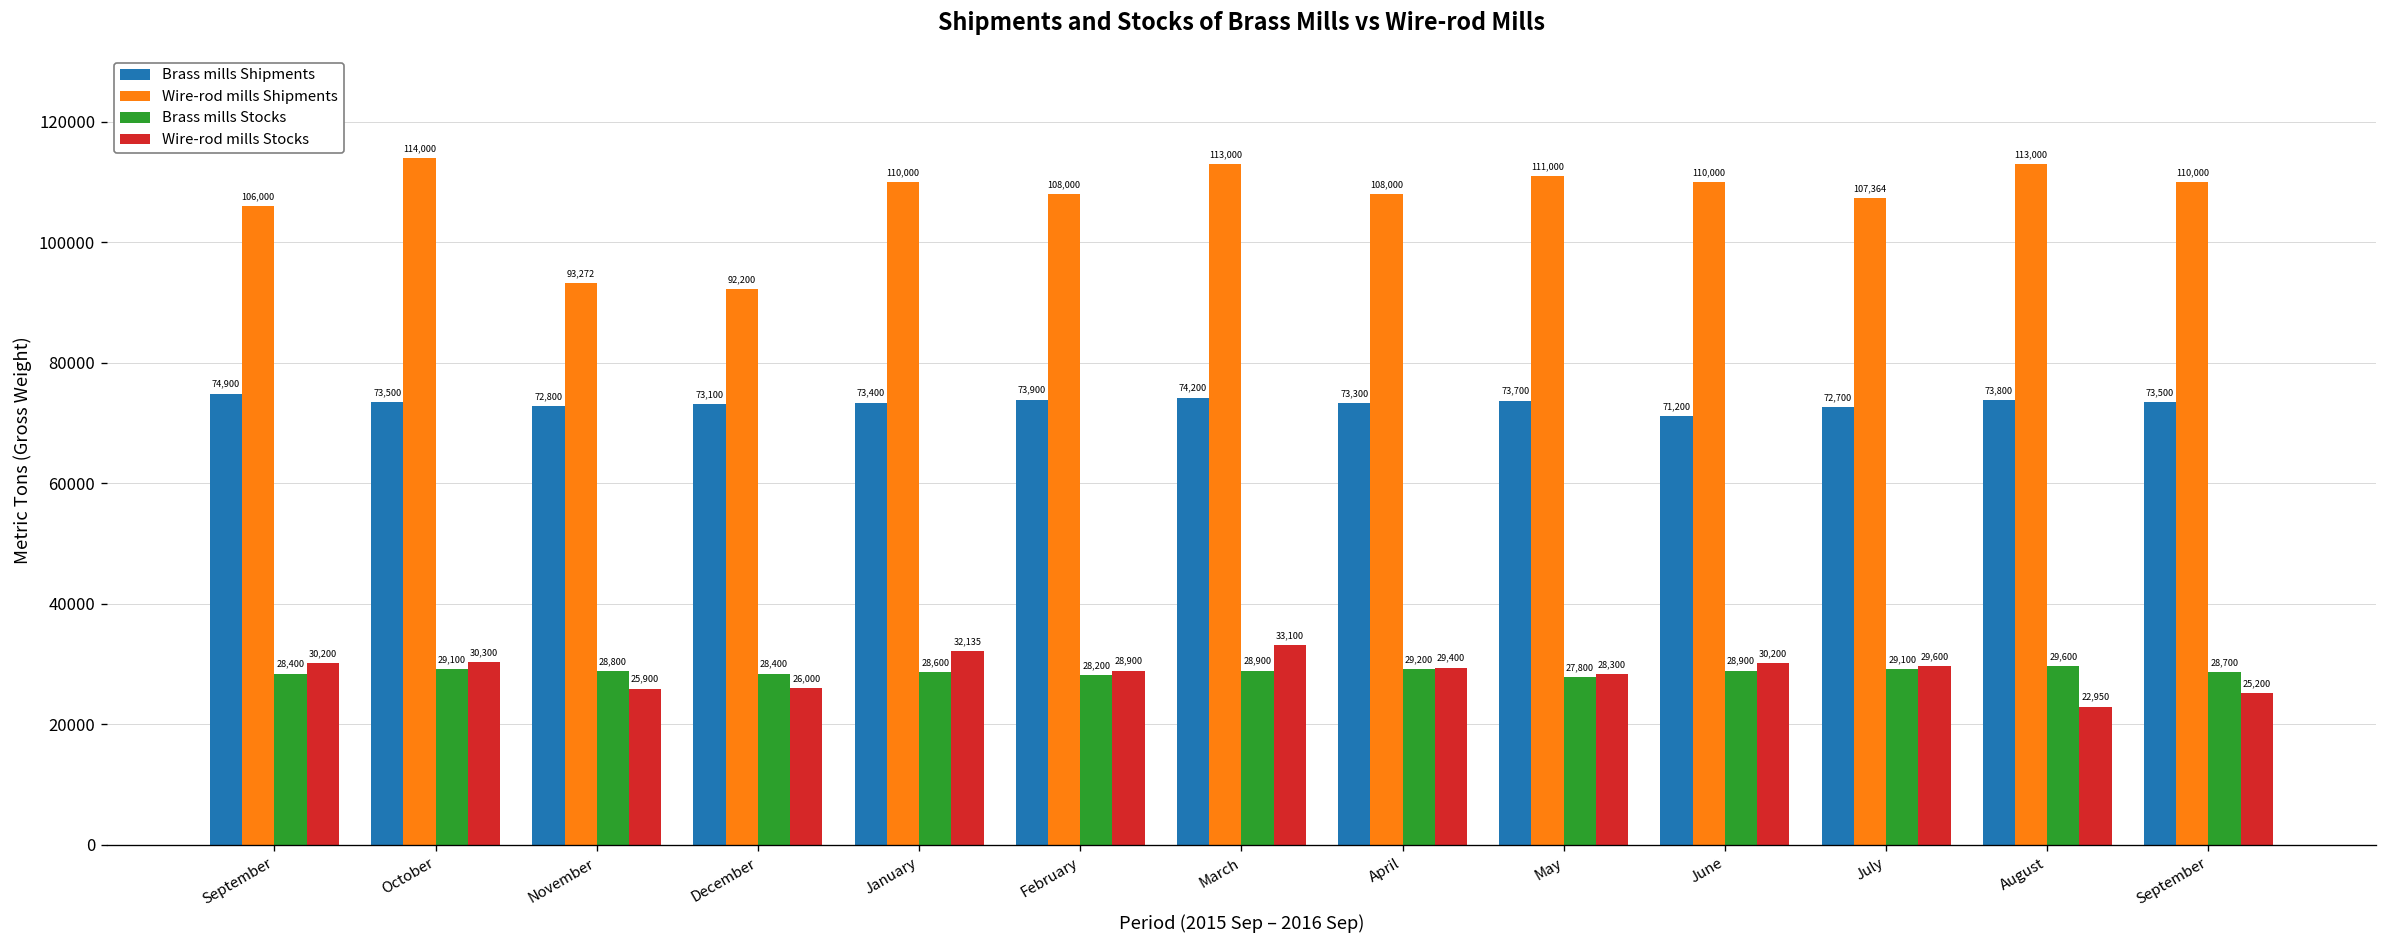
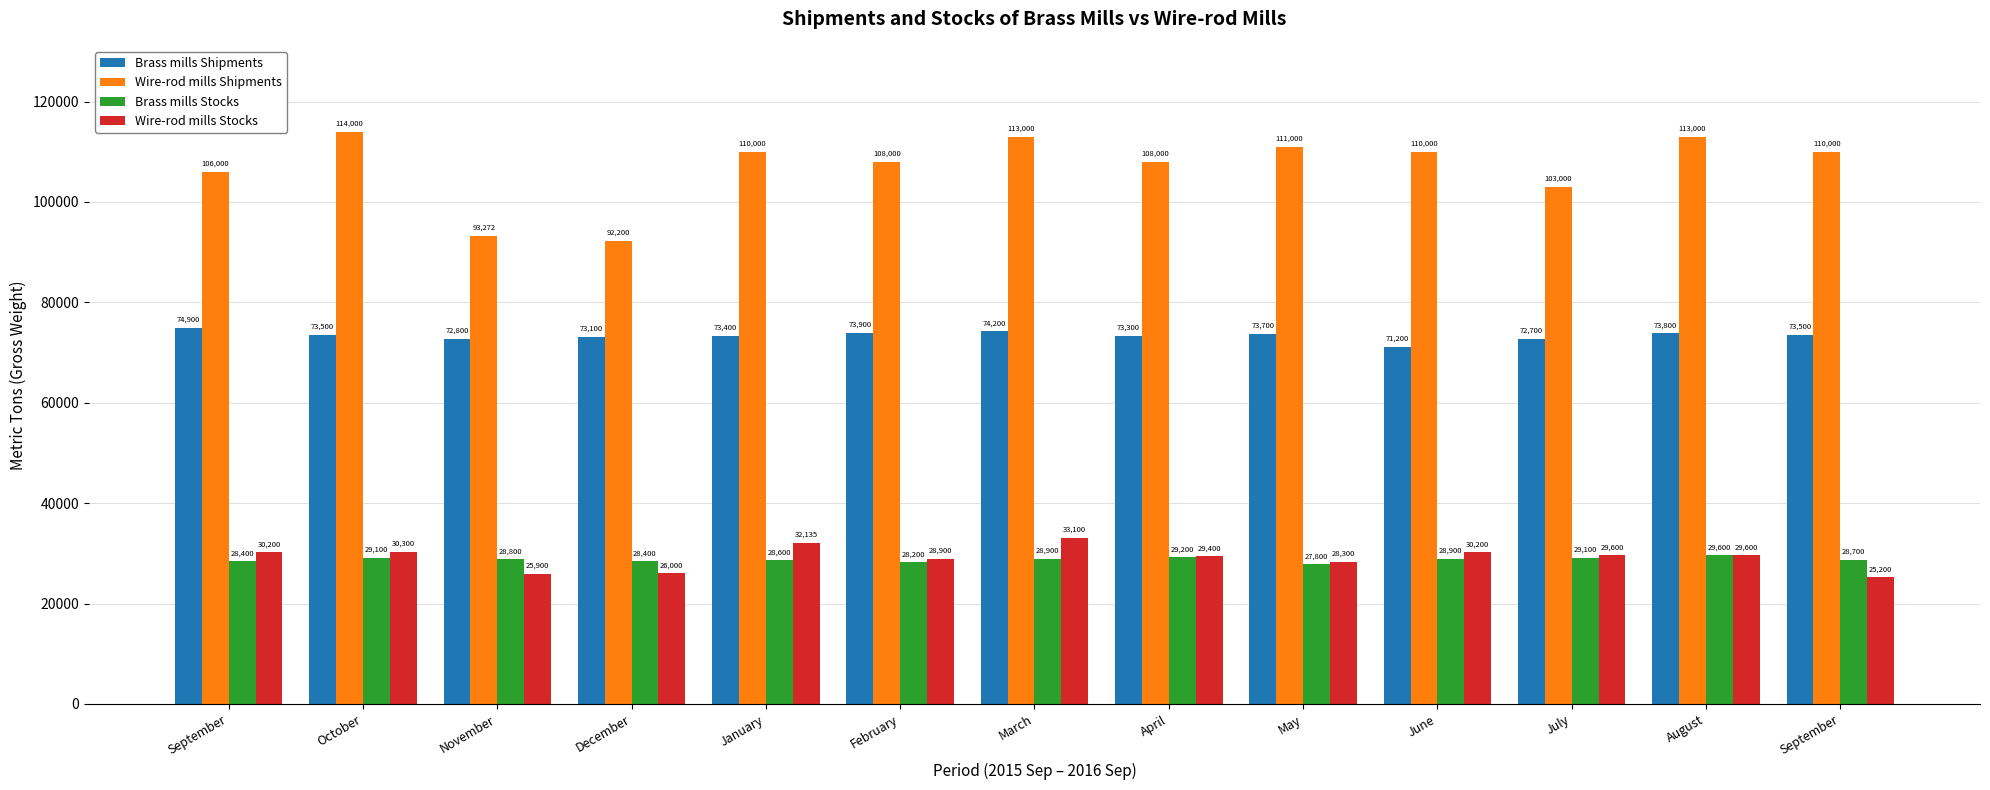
Wire-rod mills Shipments, July: 107,364 -> 103,000
Wire-rod mills Stocks, August: 22,950 -> 29,600
